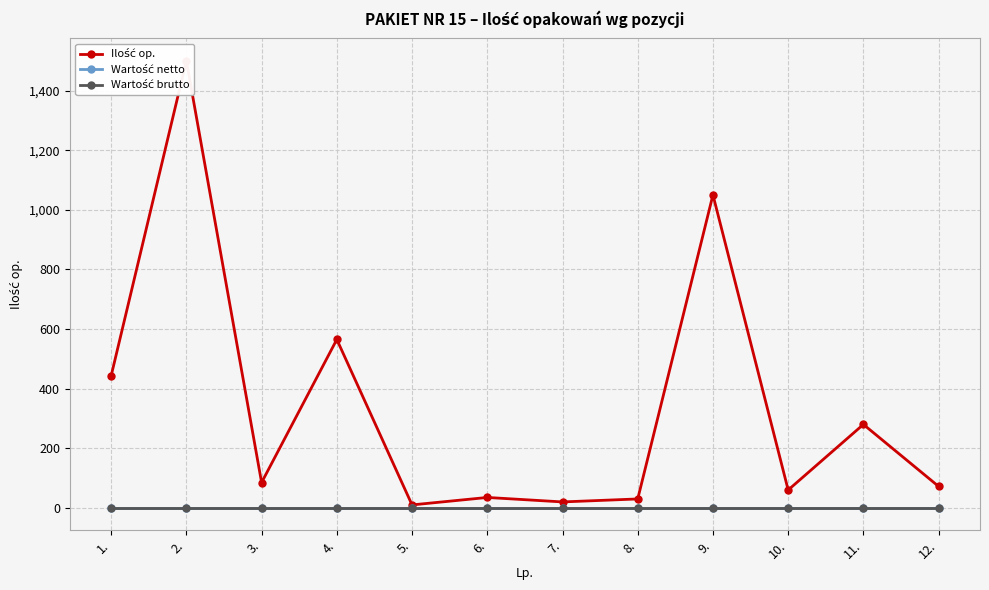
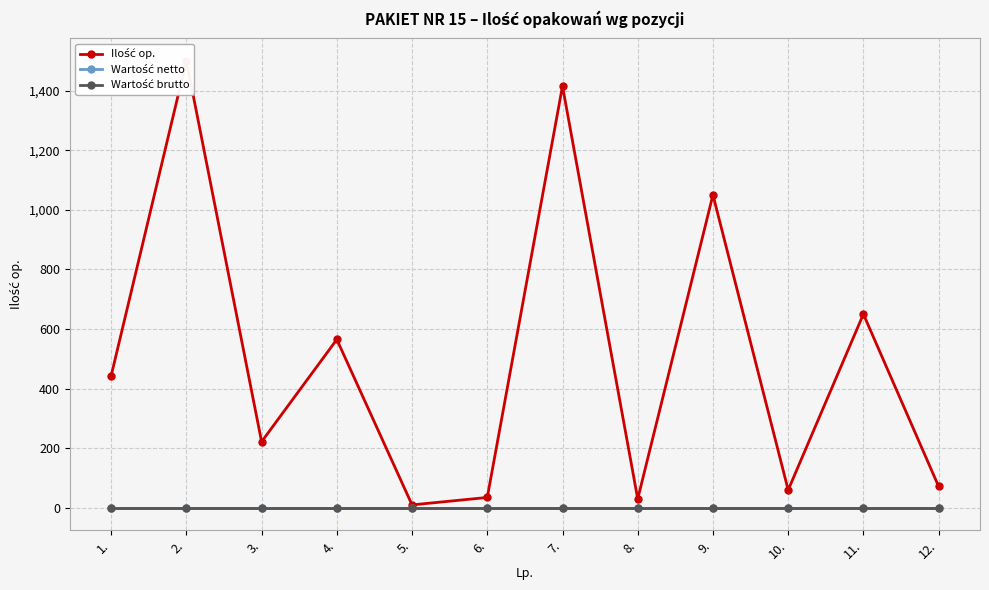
Ilość op., 3.: 90 -> 220
Ilość op., 7.: 20 -> 1,420
Ilość op., 11.: 280 -> 650
